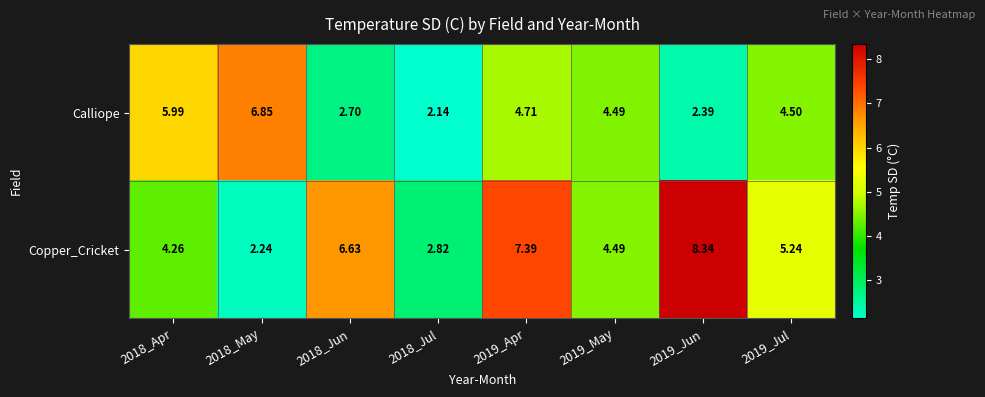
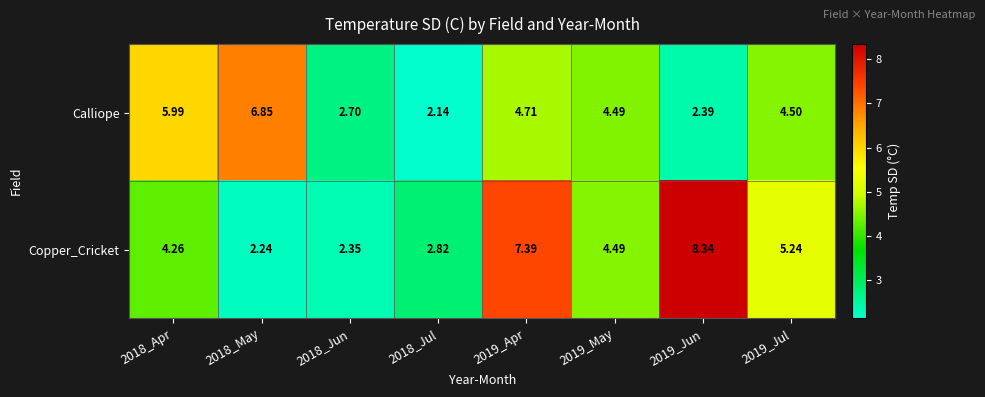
Copper_Cricket, 2018_Jun: 6.63 -> 2.35
